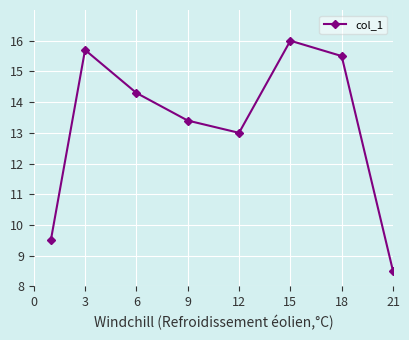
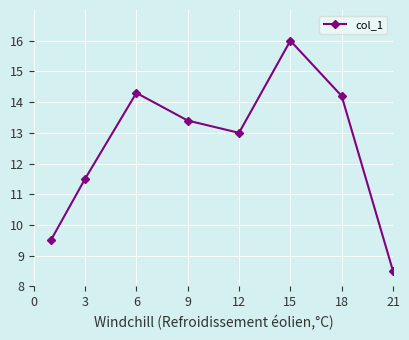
3: 15.7 -> 11.5
18: 15.5 -> 14.2
